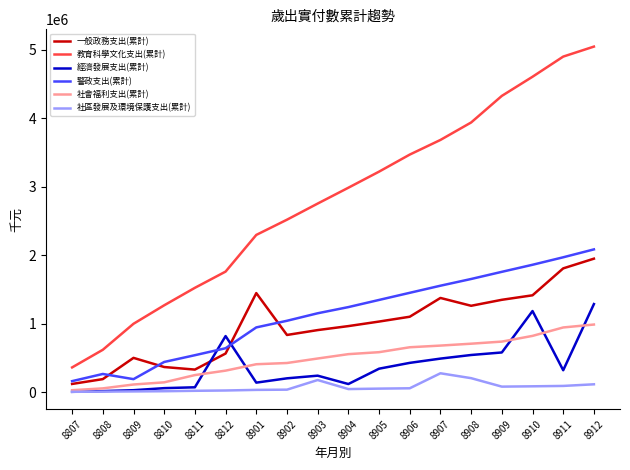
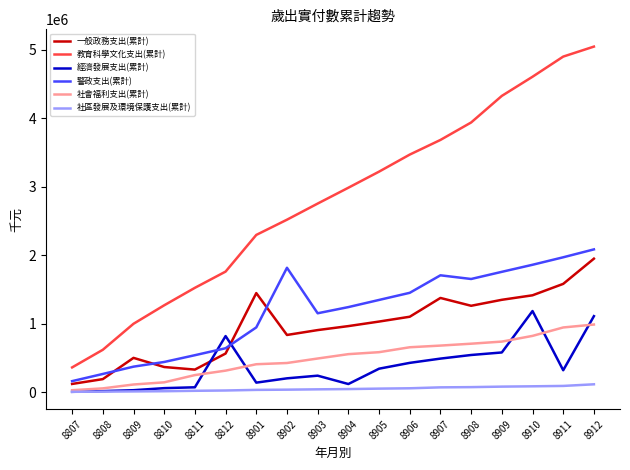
警政支出(累計), 8809: 200000 -> 400000
警政支出(累計), 8902: 1000000 -> 1800000
社區發展及環境保護支出(累計), 8903: 200000 -> 0
警政支出(累計), 8907: 1600000 -> 1700000
社區發展及環境保護支出(累計), 8907: 300000 -> 100000
社區發展及環境保護支出(累計), 8908: 200000 -> 100000
一般政務支出(累計), 8911: 1800000 -> 1600000
經濟發展支出(累計), 8912: 1300000 -> 1100000
